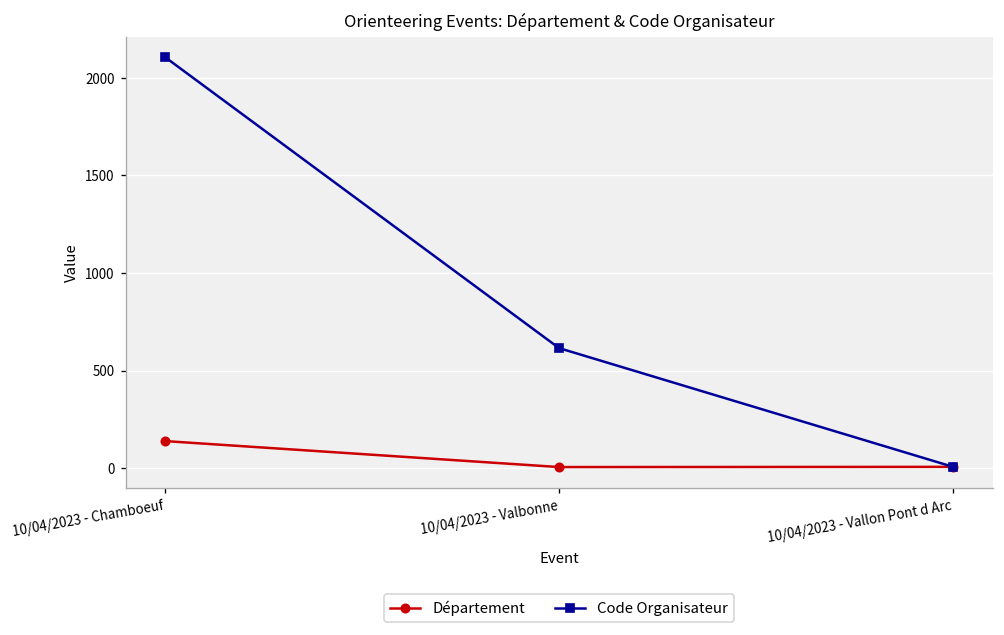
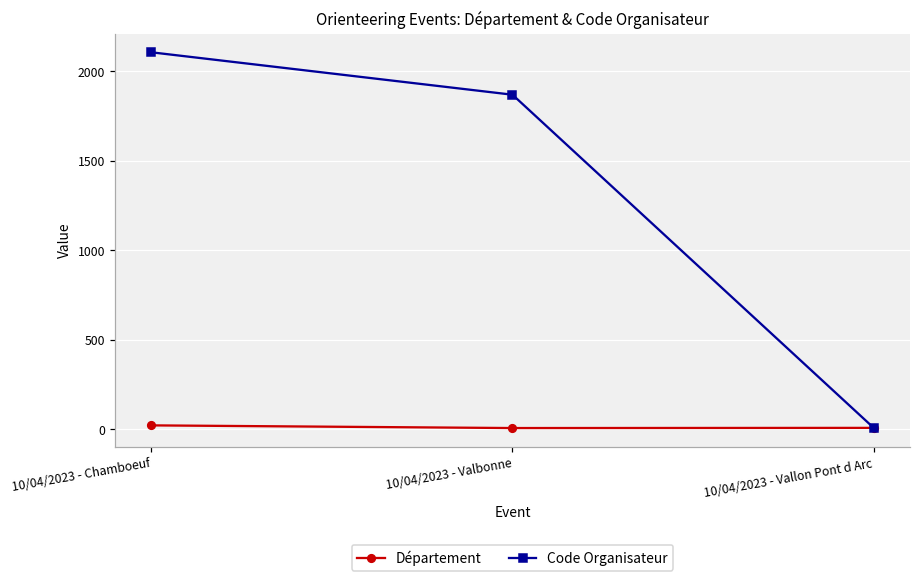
Département, 10/04/2023 - Chamboeuf: 140 -> 20
Code Organisateur, 10/04/2023 - Valbonne: 620 -> 1870
